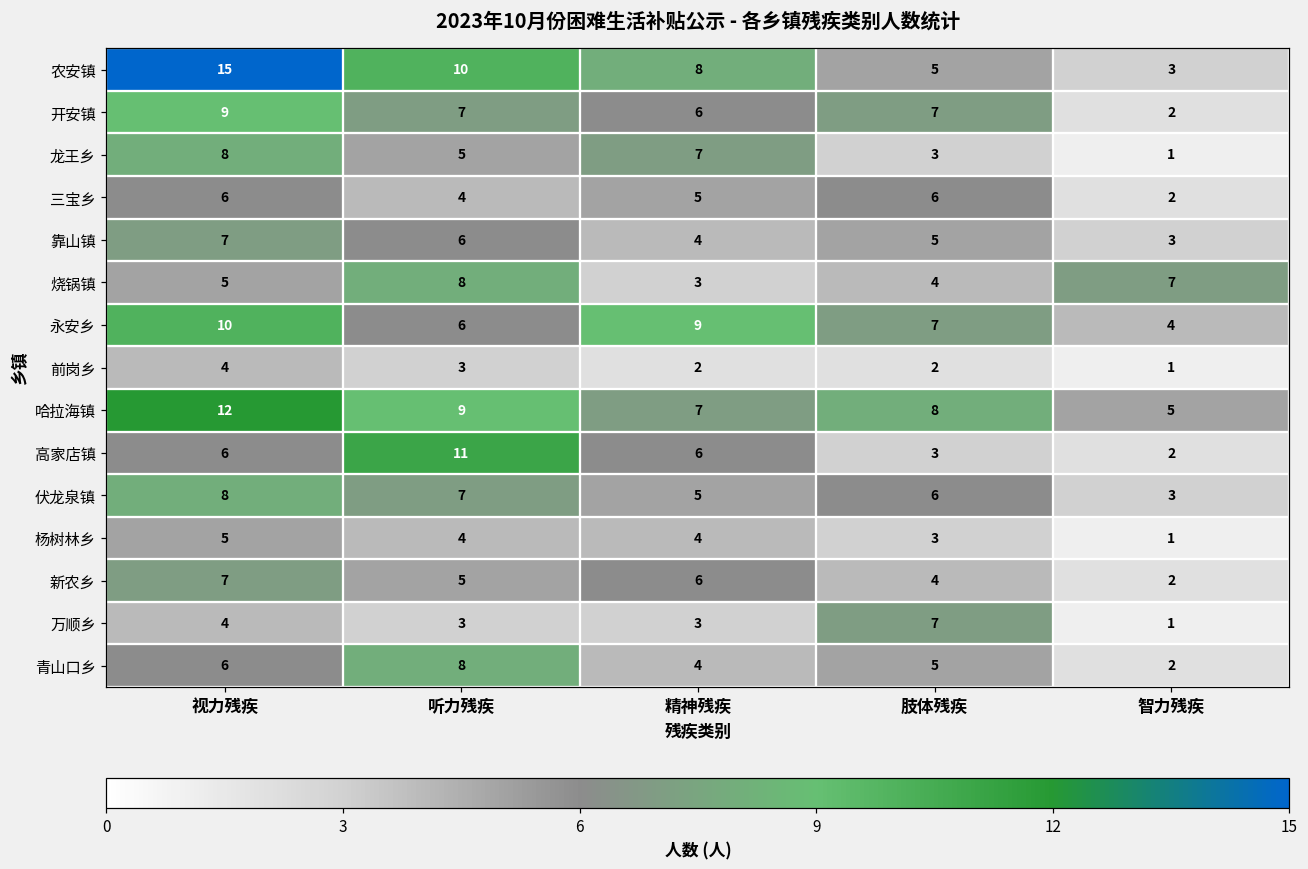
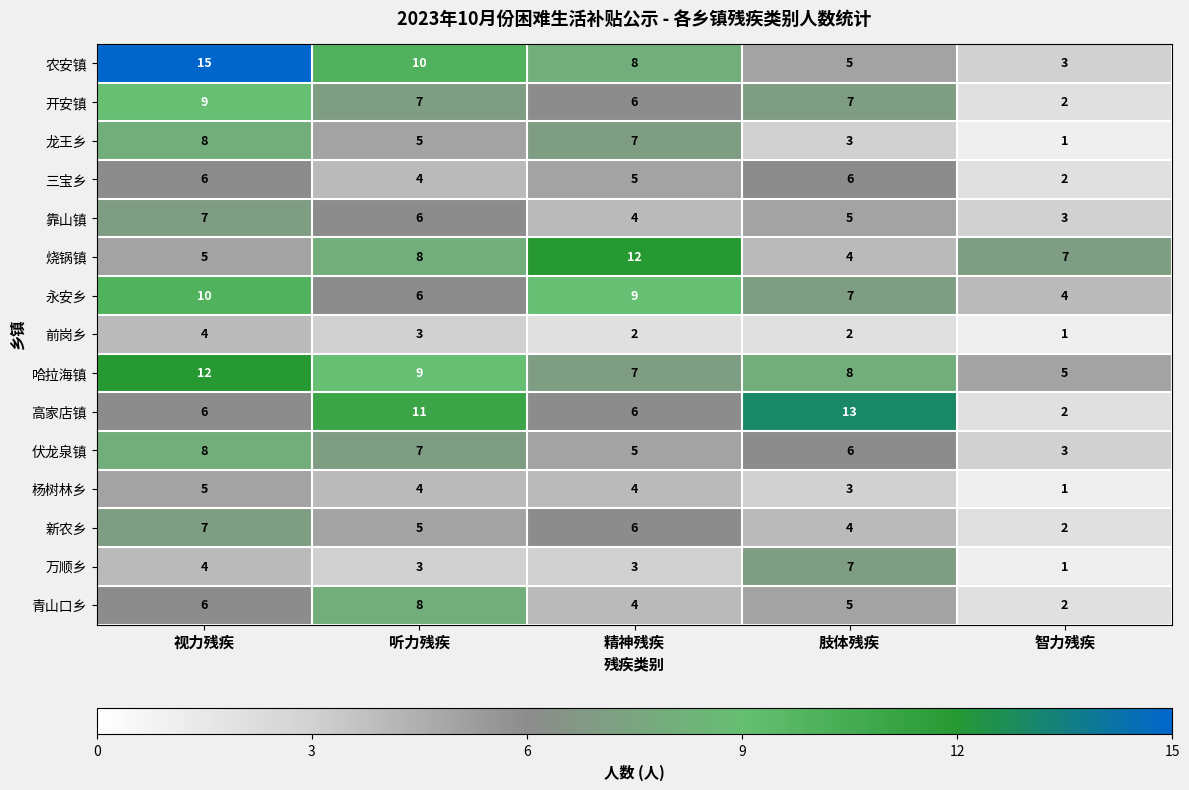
烧锅镇, 精神残疾: 3 -> 12
高家店镇, 肢体残疾: 3 -> 13
